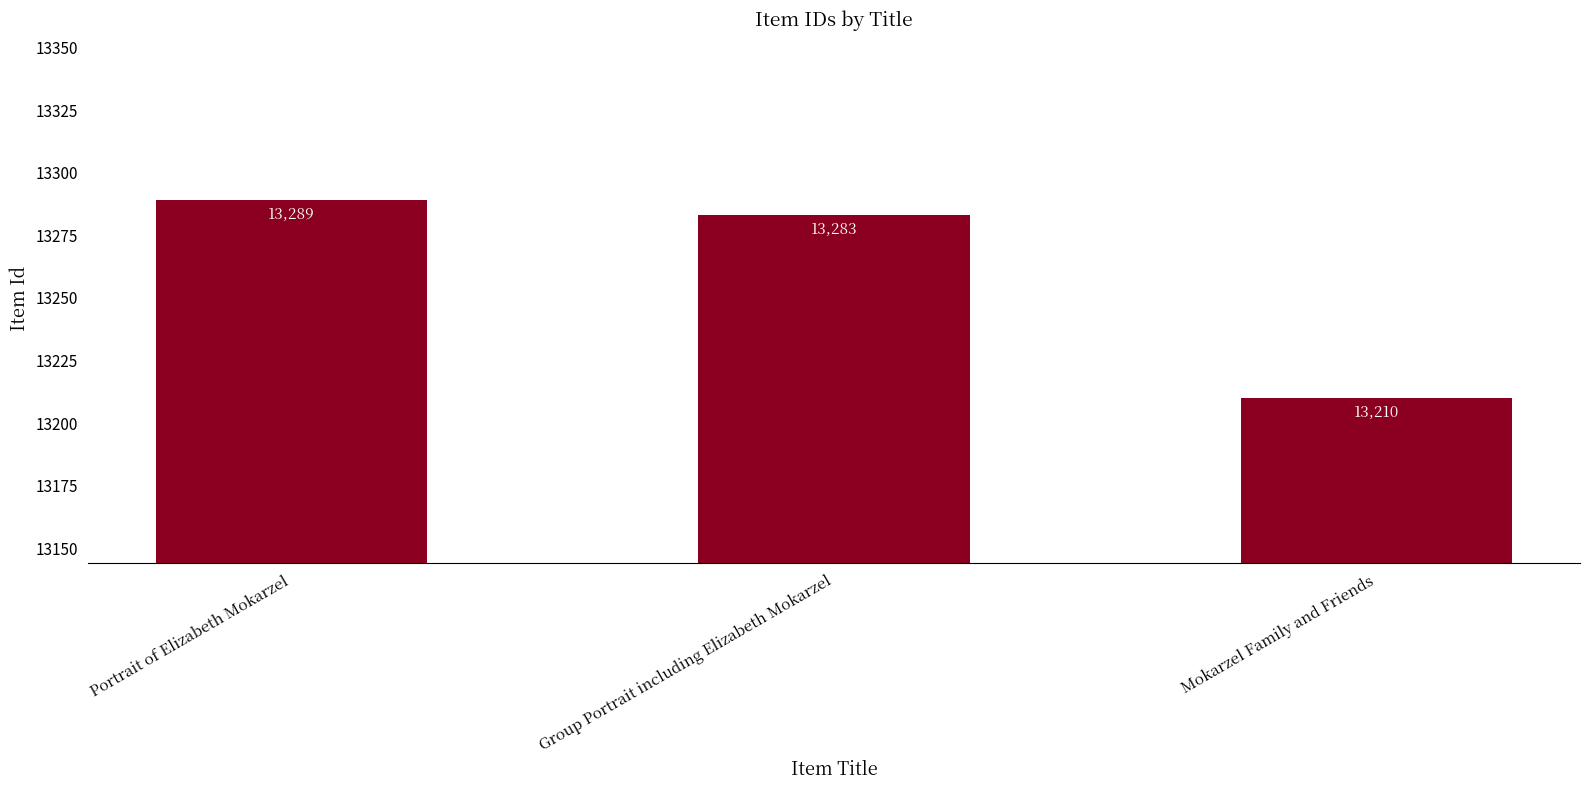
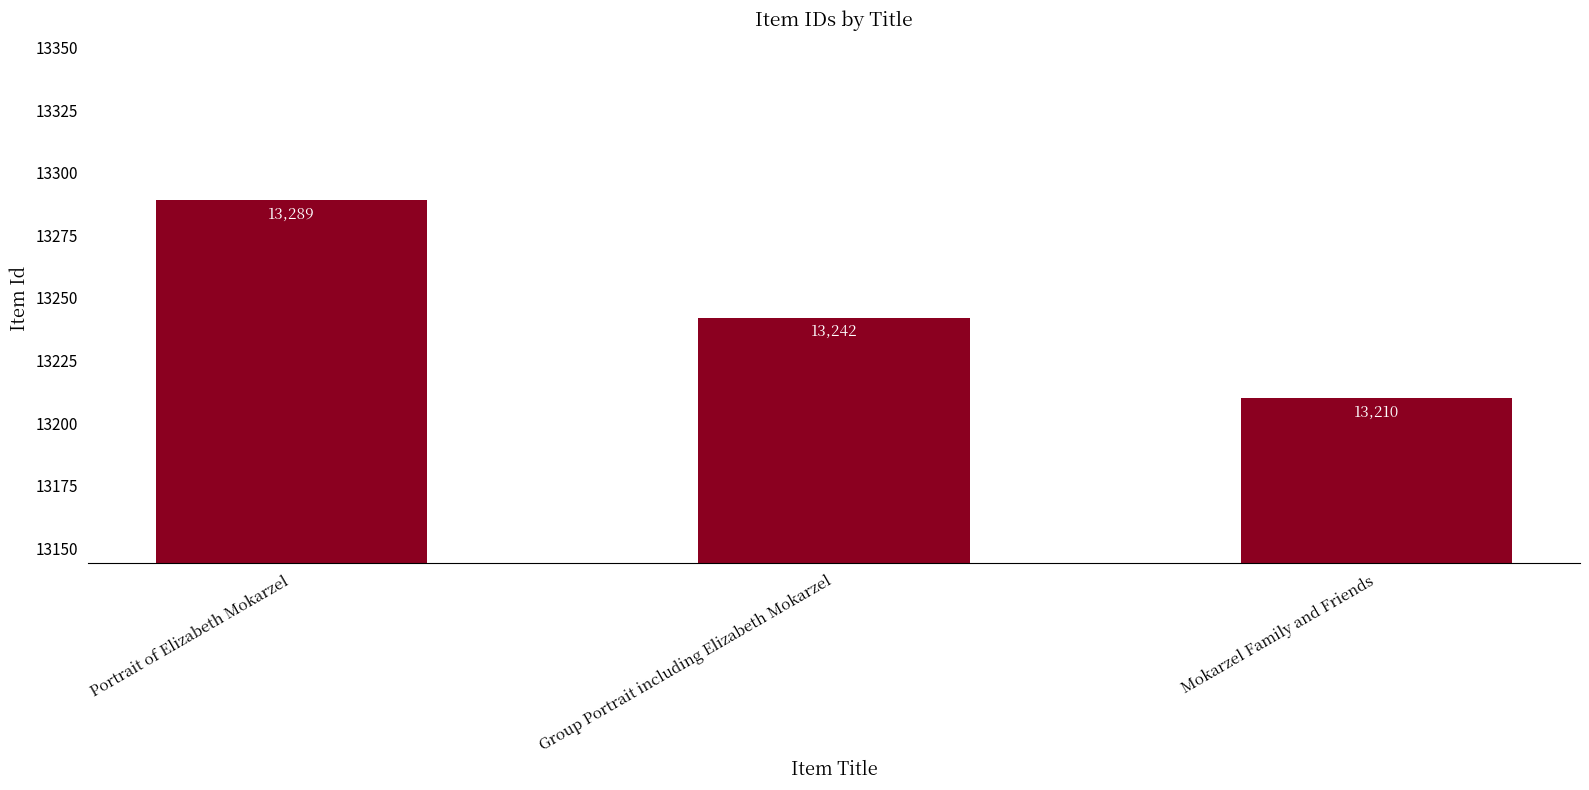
Group Portrait including Elizabeth Mokarzel: 13,283 -> 13,242
